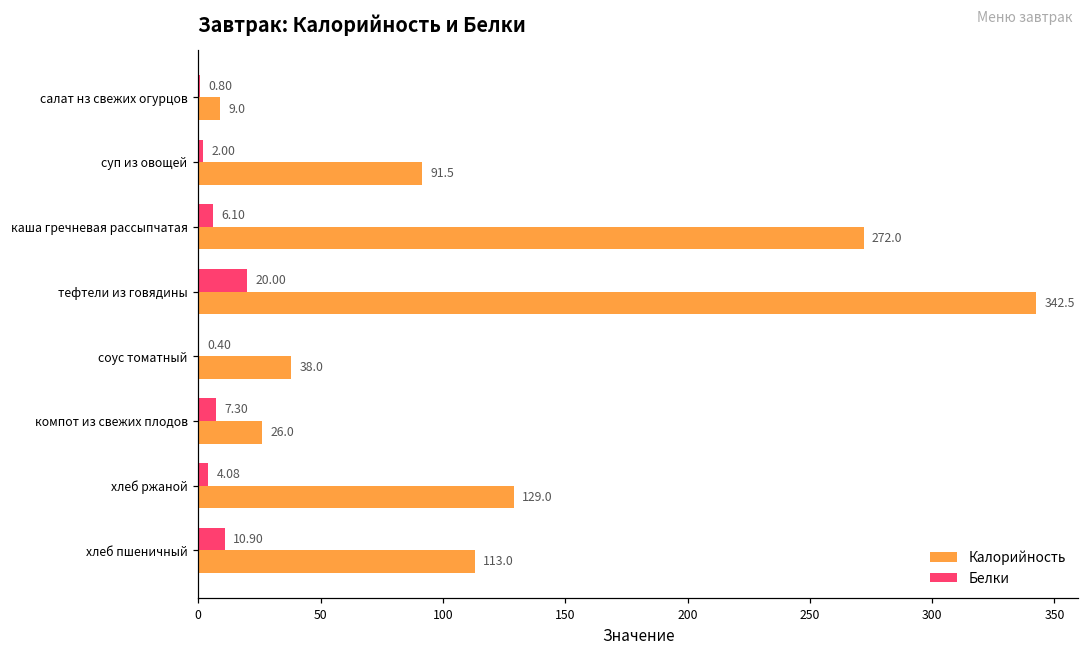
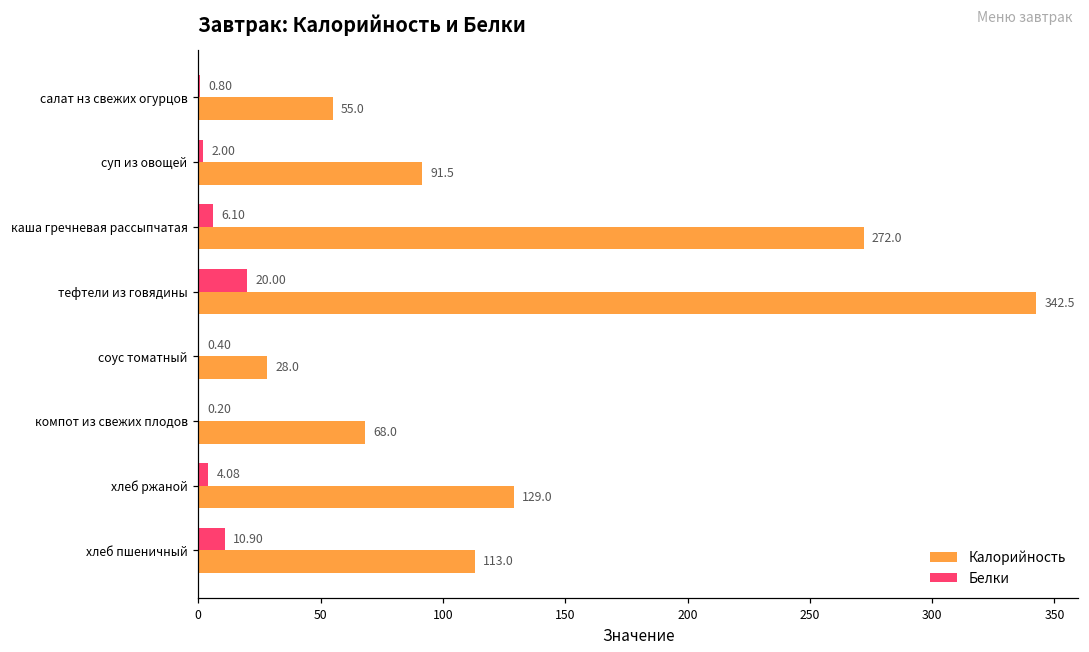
Калорийность, салат нз свежих огурцов: 9.0 -> 55.0
Калорийность, соус томатный: 38.0 -> 28.0
Белки, компот из свежих плодов: 7.30 -> 0.20
Калорийность, компот из свежих плодов: 26.0 -> 68.0
